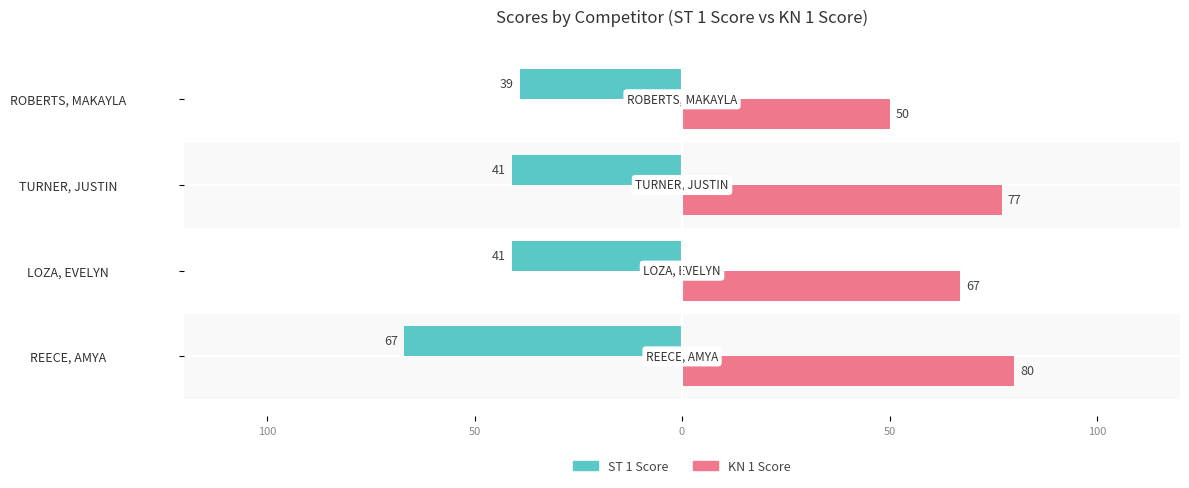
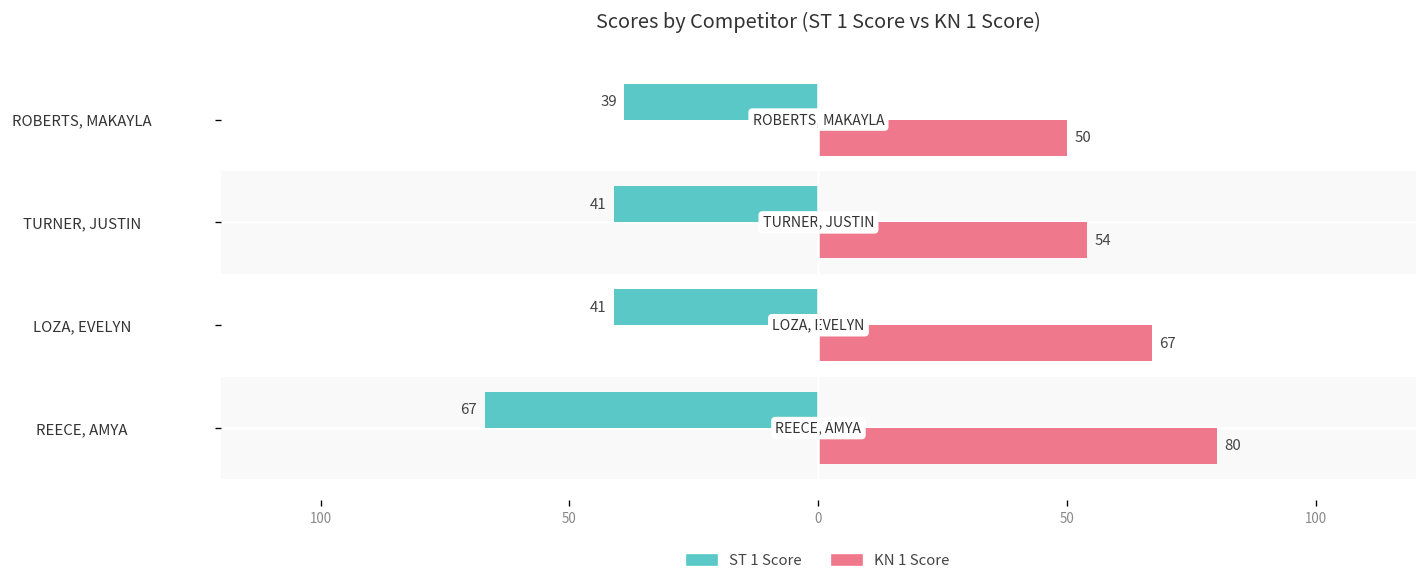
KN 1 Score, TURNER, JUSTIN: 77 -> 54
